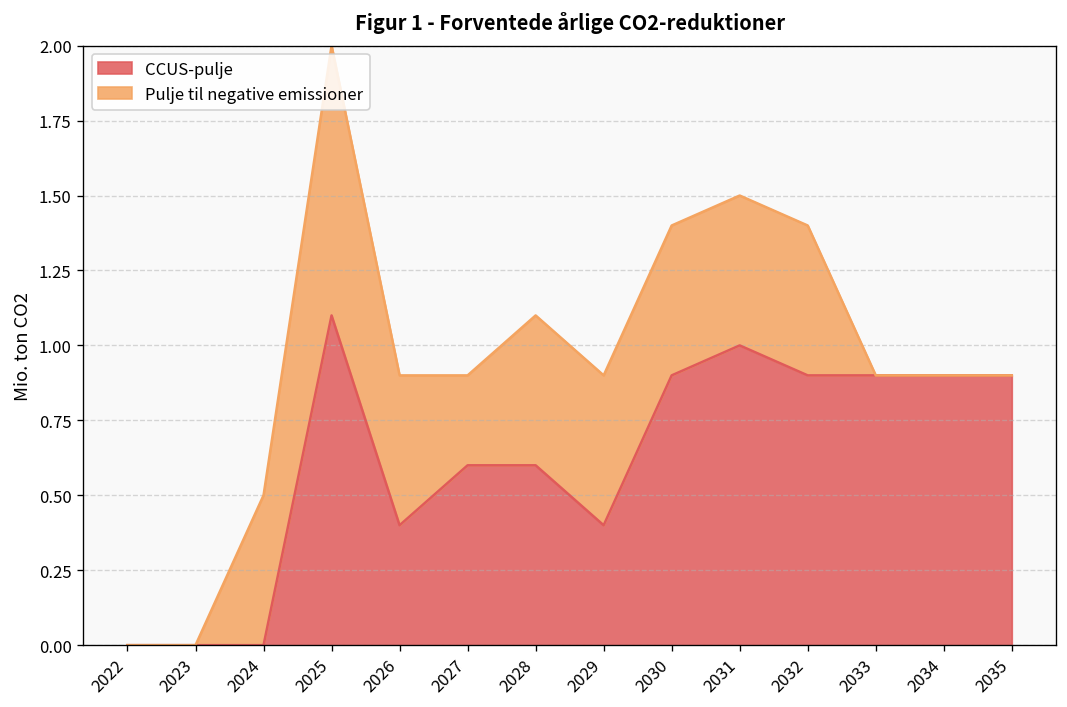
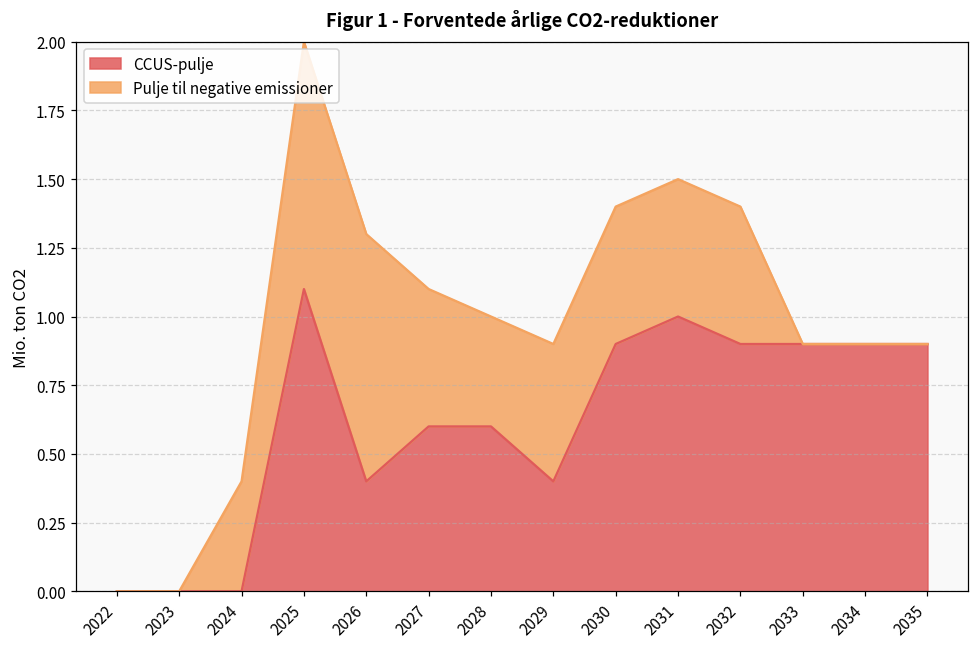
Pulje til negative emissioner, 2024: 0.5 -> 0.4
Pulje til negative emissioner, 2026: 0.5 -> 0.9
Pulje til negative emissioner, 2027: 0.3 -> 0.5
Pulje til negative emissioner, 2028: 0.5 -> 0.4
